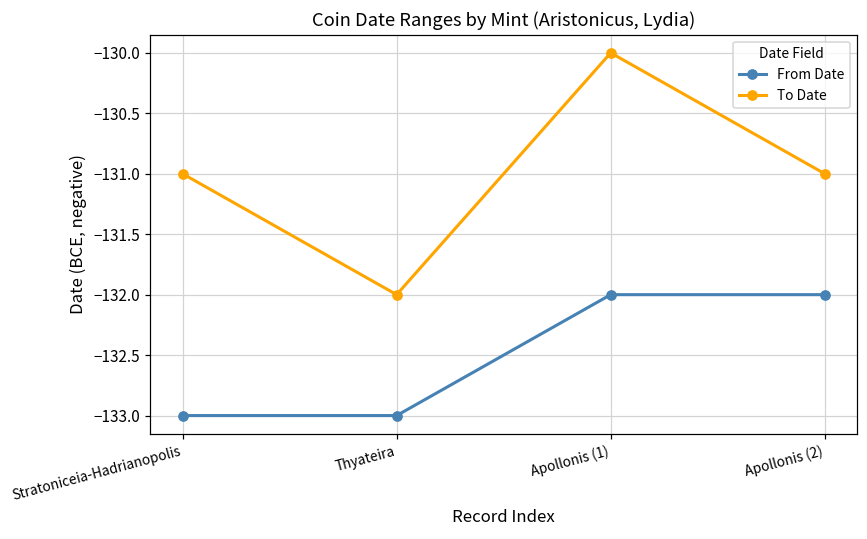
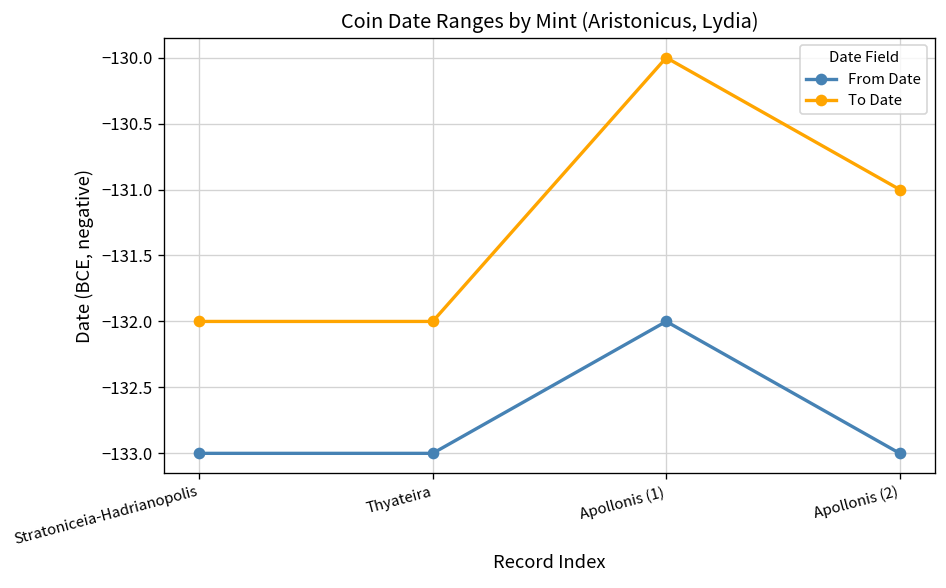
To Date, Stratoniceia-Hadrianopolis: -131 -> -132
From Date, Apollonis (2): -132 -> -133
